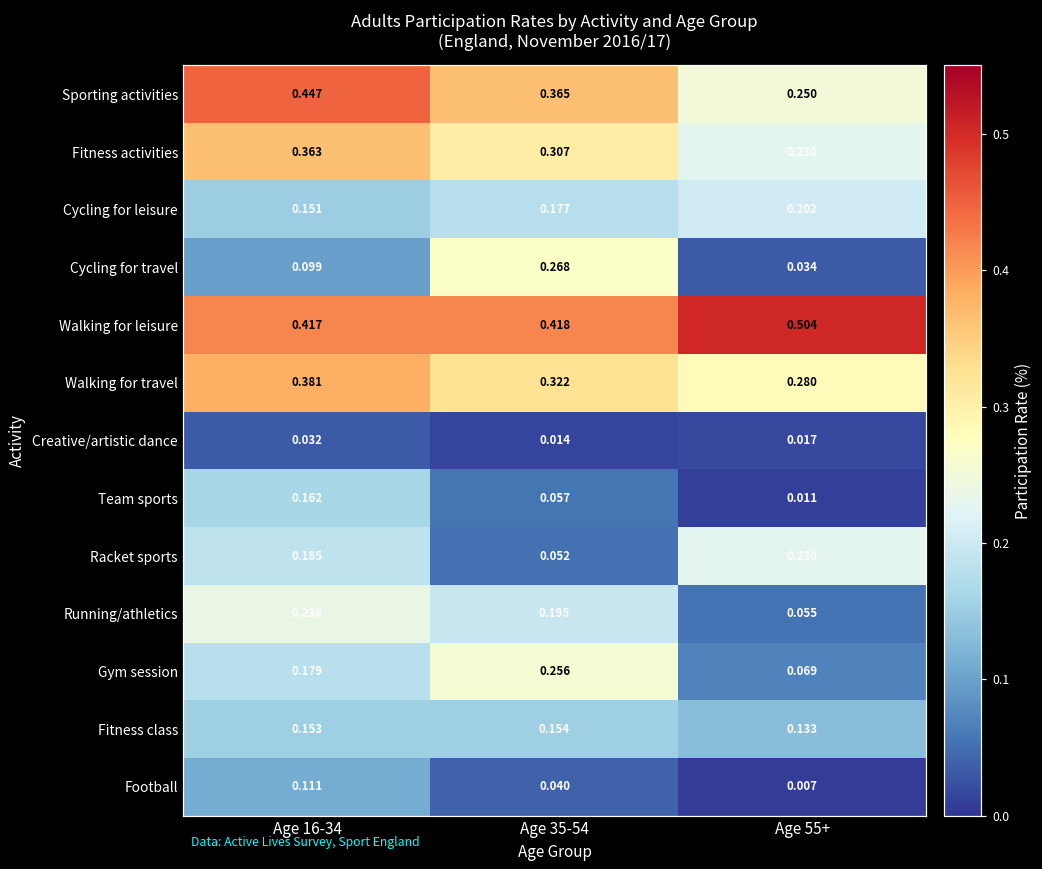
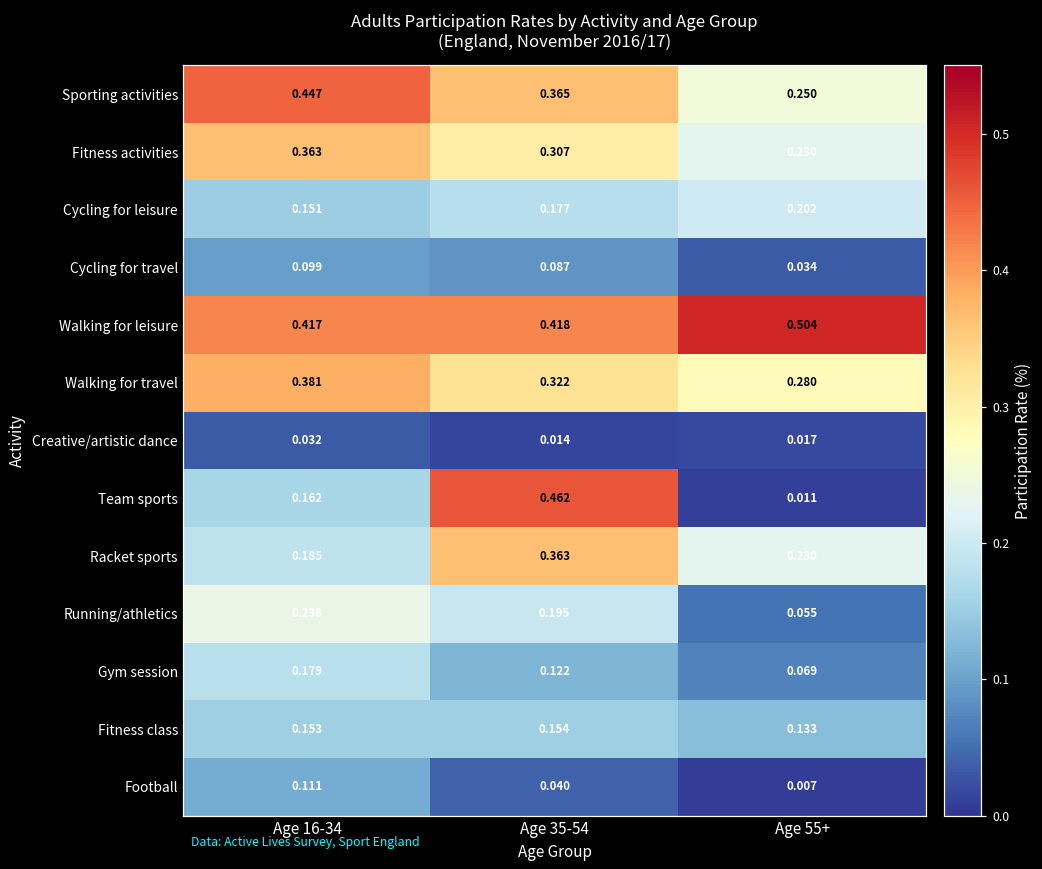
Cycling for travel, Age 35-54: 0.268 -> 0.087
Team sports, Age 35-54: 0.057 -> 0.462
Racket sports, Age 35-54: 0.052 -> 0.363
Gym session, Age 35-54: 0.256 -> 0.122
